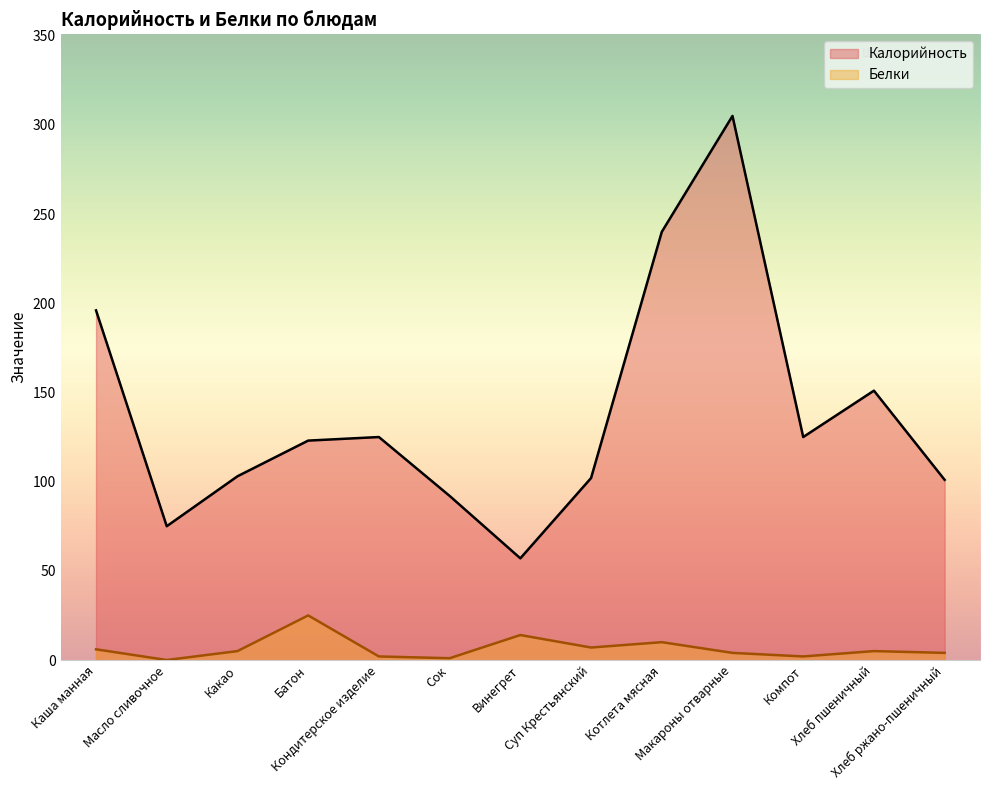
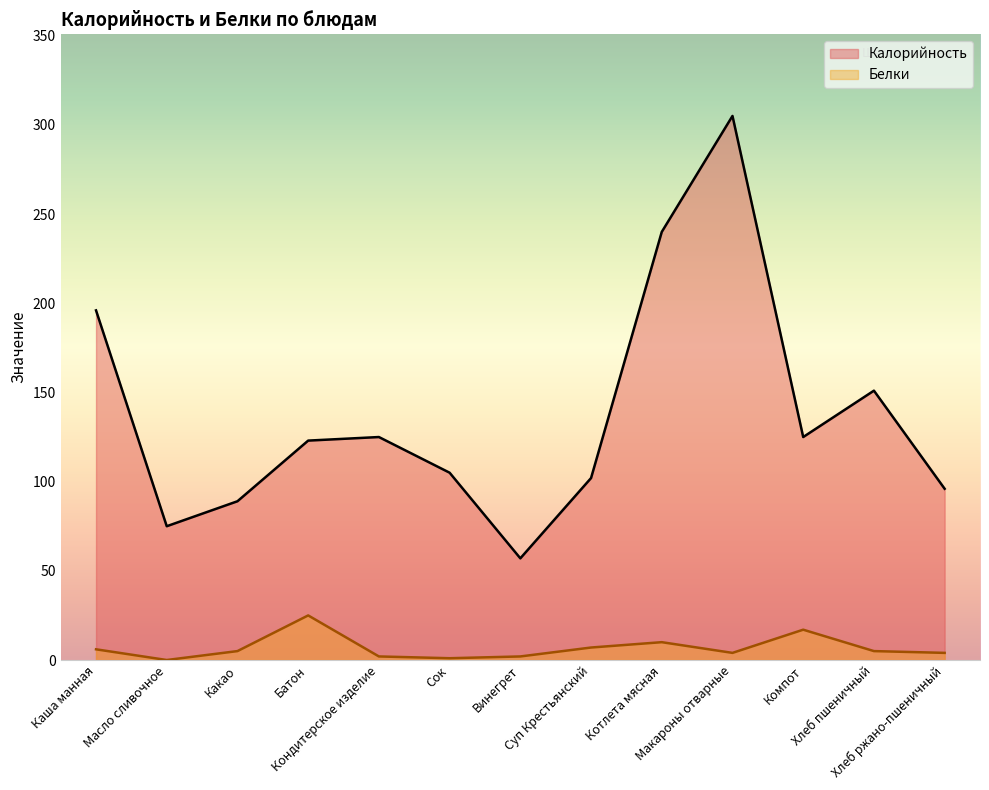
Калорийность, Какао: 103 -> 89
Калорийность, Сок: 92 -> 105
Белки, Винегрет: 14 -> 2
Белки, Компот: 2 -> 17
Калорийность, Хлеб ржано-пшеничный: 101 -> 96
